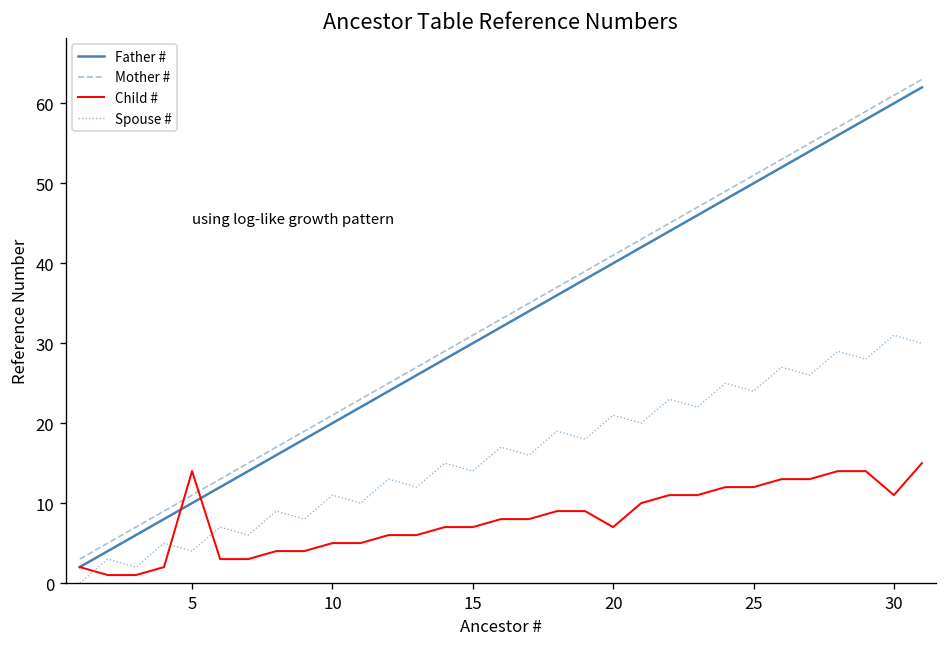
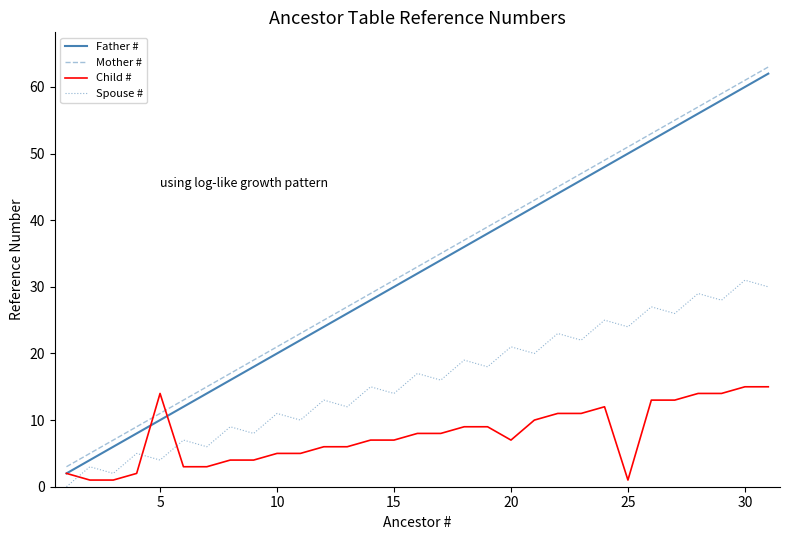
Child #, 25: 12 -> 1
Child #, 30: 11 -> 15
